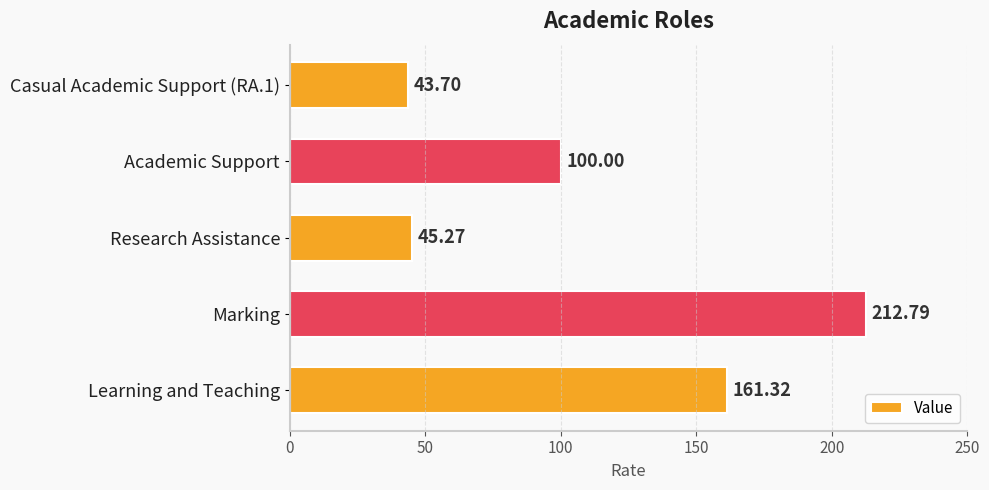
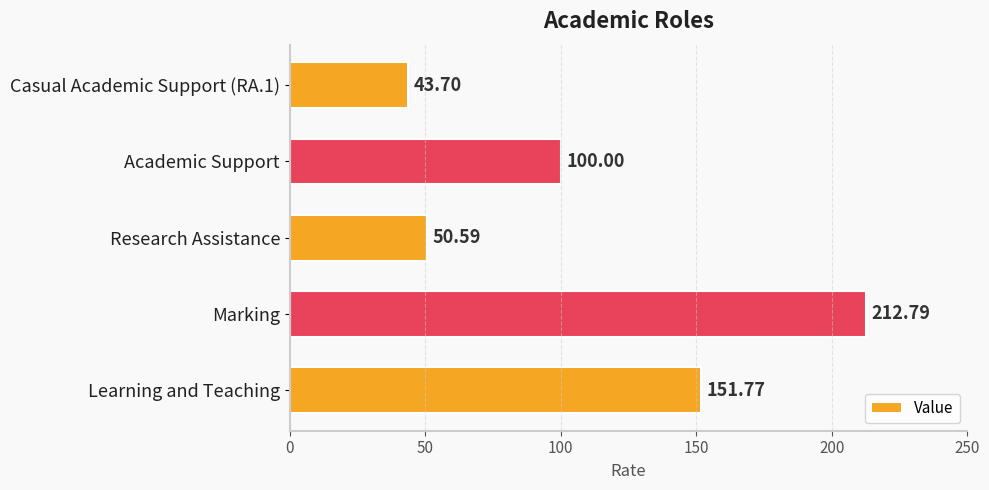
Research Assistance: 45.27 -> 50.59
Learning and Teaching: 161.32 -> 151.77
